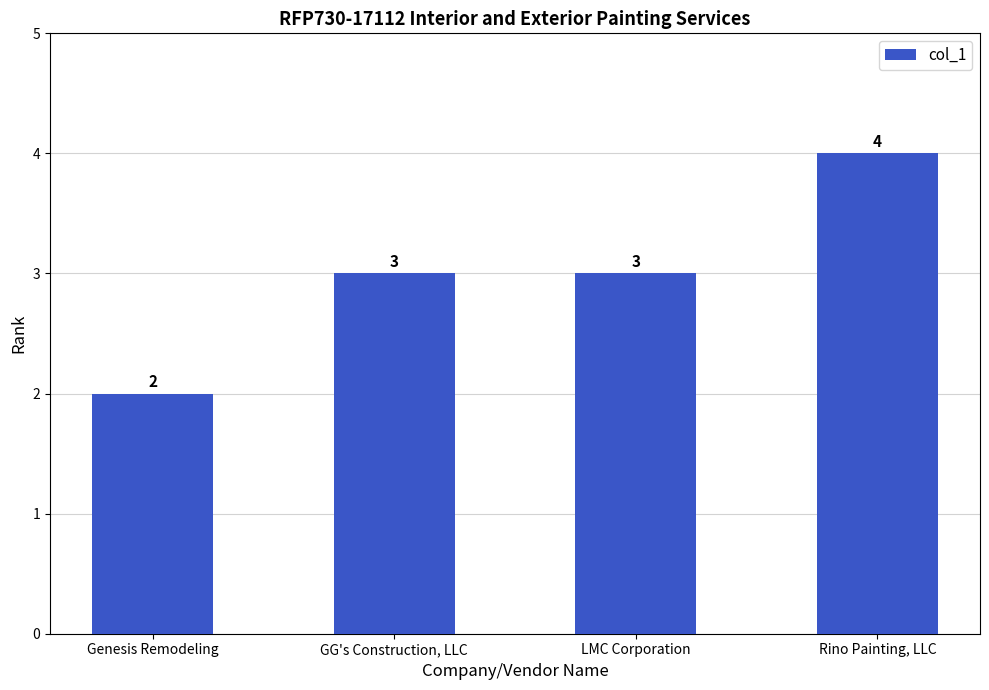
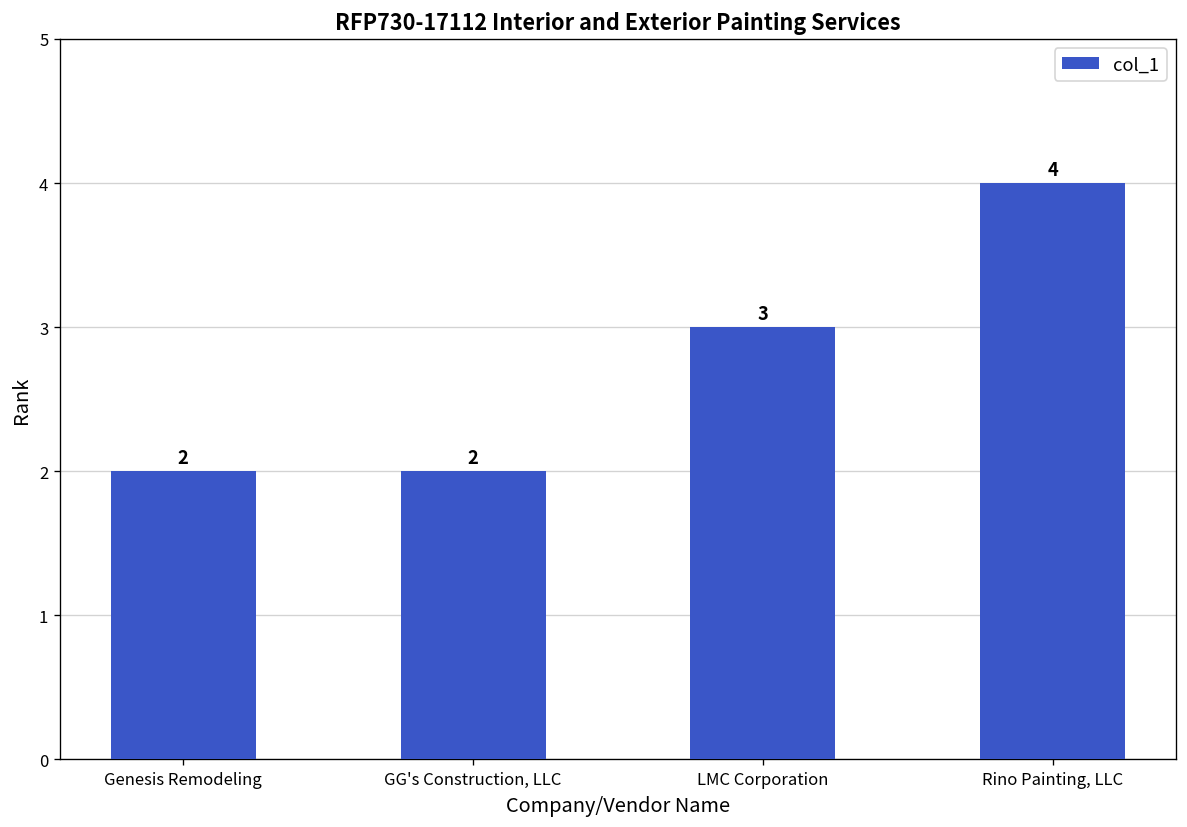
GG's Construction, LLC: 3 -> 2
